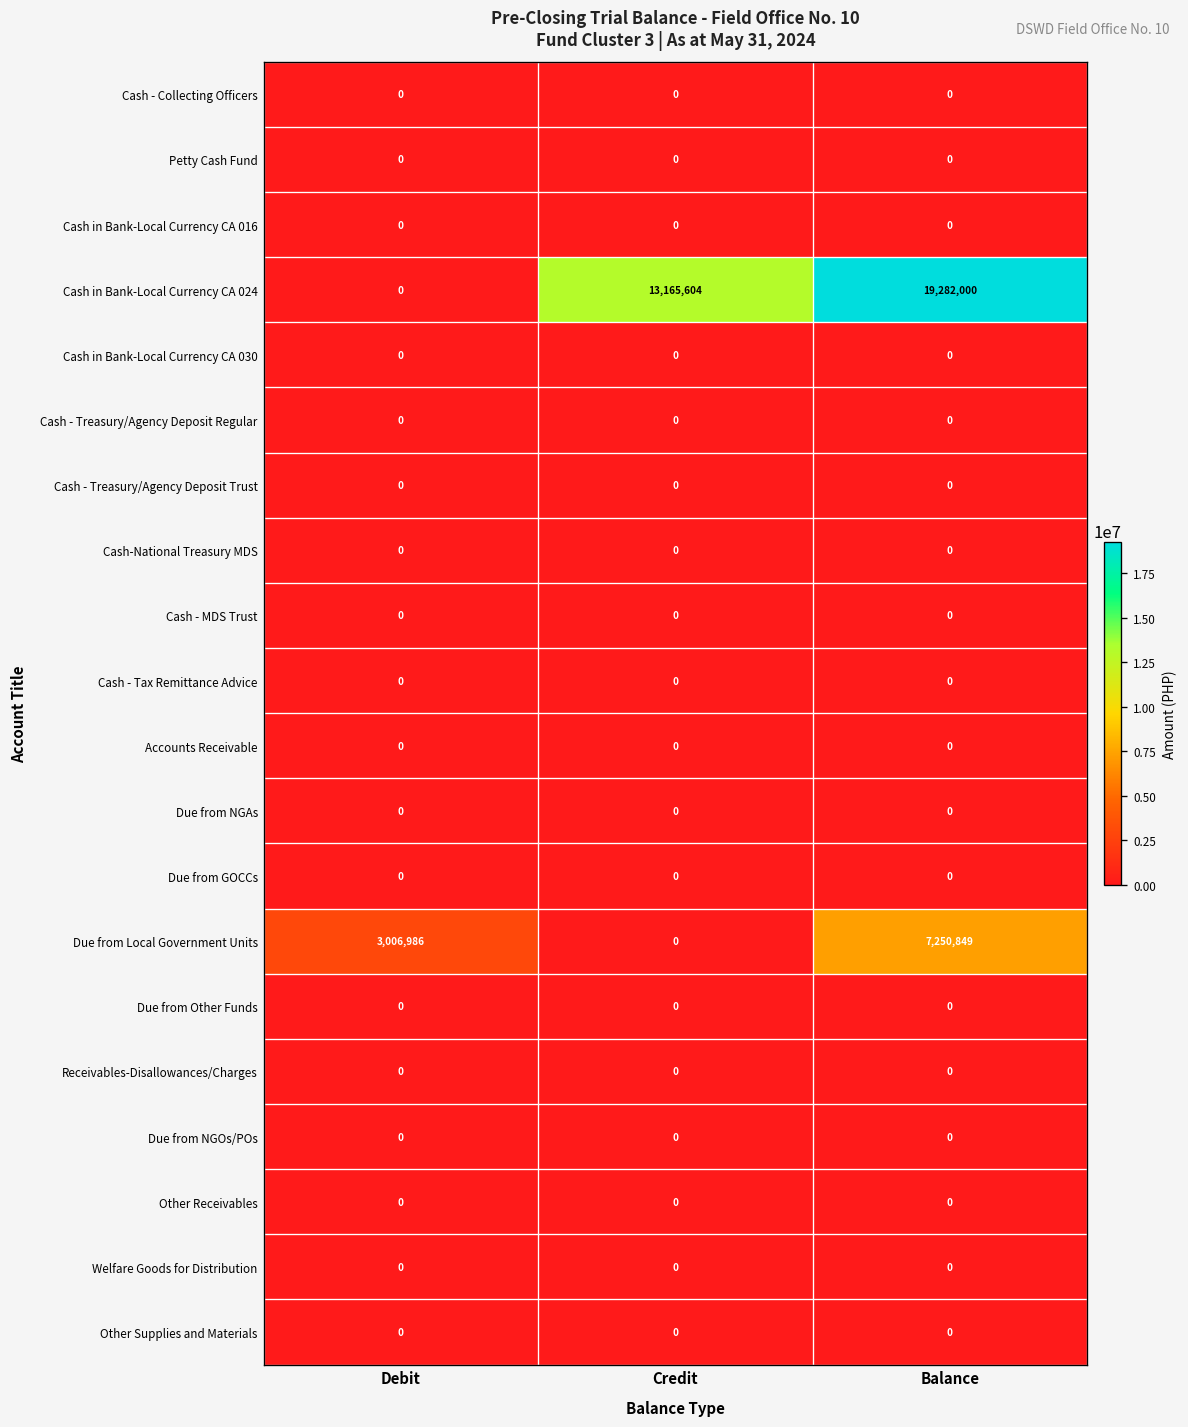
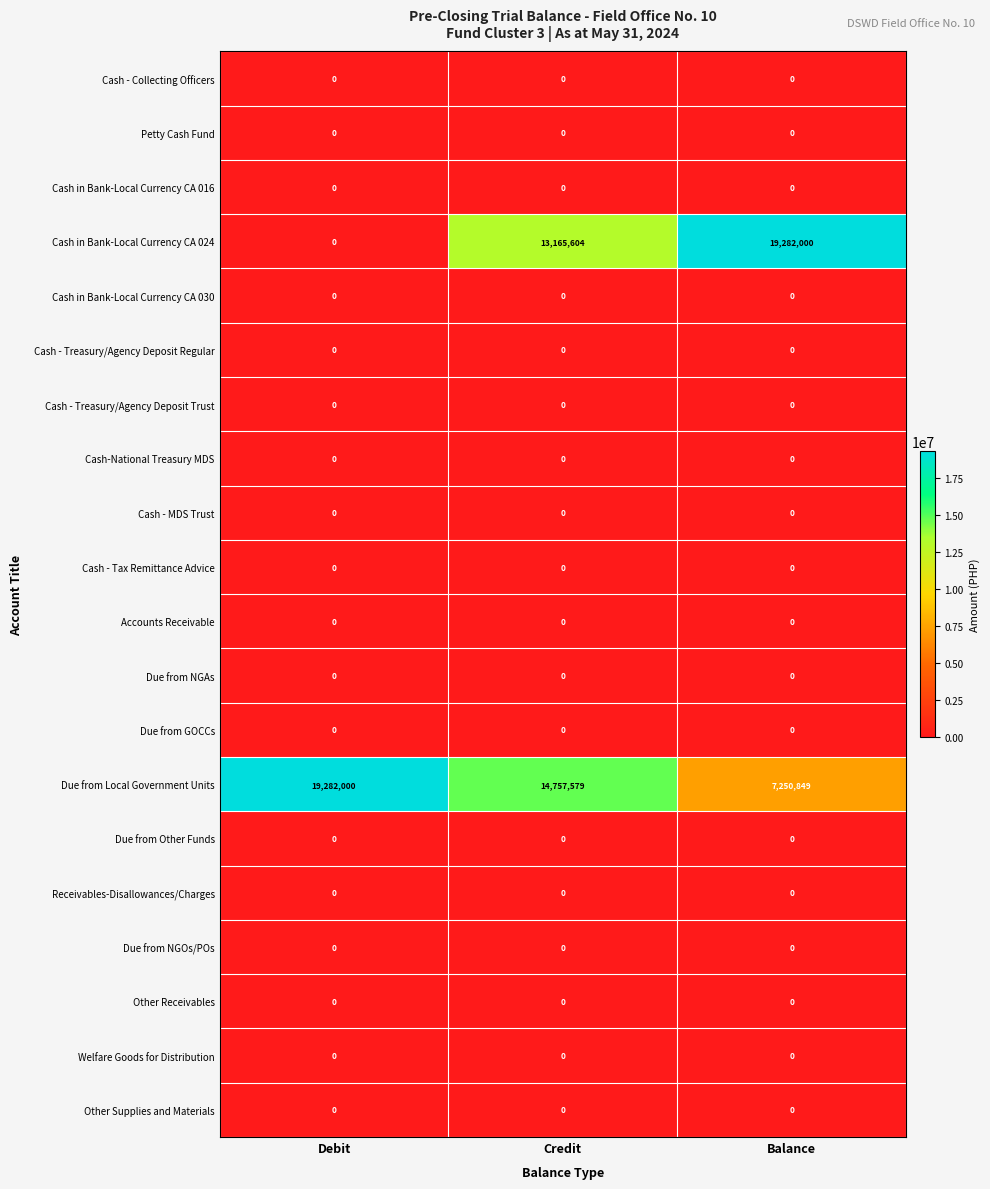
Due from Local Government Units, Debit: 3,006,986 -> 19,282,000
Due from Local Government Units, Credit: 0 -> 14,757,579
